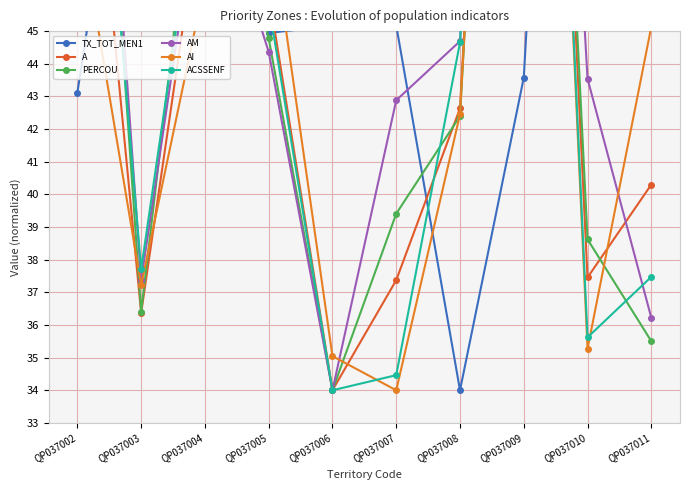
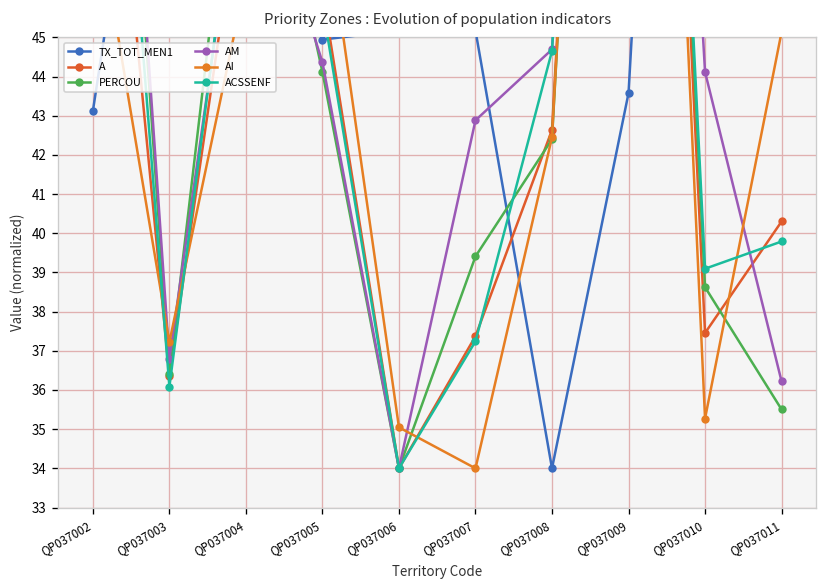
AM, QP037003: 37.4 -> 36.8
ACSSENF, QP037003: 37.7 -> 36.1
PERCOU, QP037005: 44.8 -> 44.1
ACSSENF, QP037007: 34.5 -> 37.2
AM, QP037010: 43.5 -> 44.1
ACSSENF, QP037010: 35.6 -> 39.1
ACSSENF, QP037011: 37.5 -> 39.8
